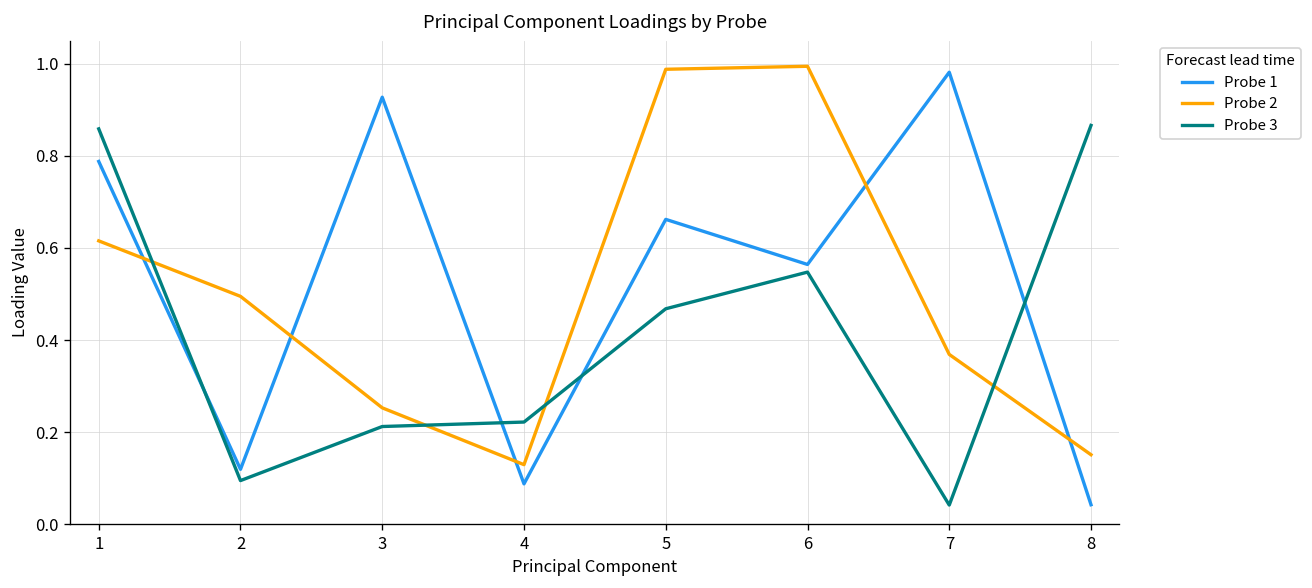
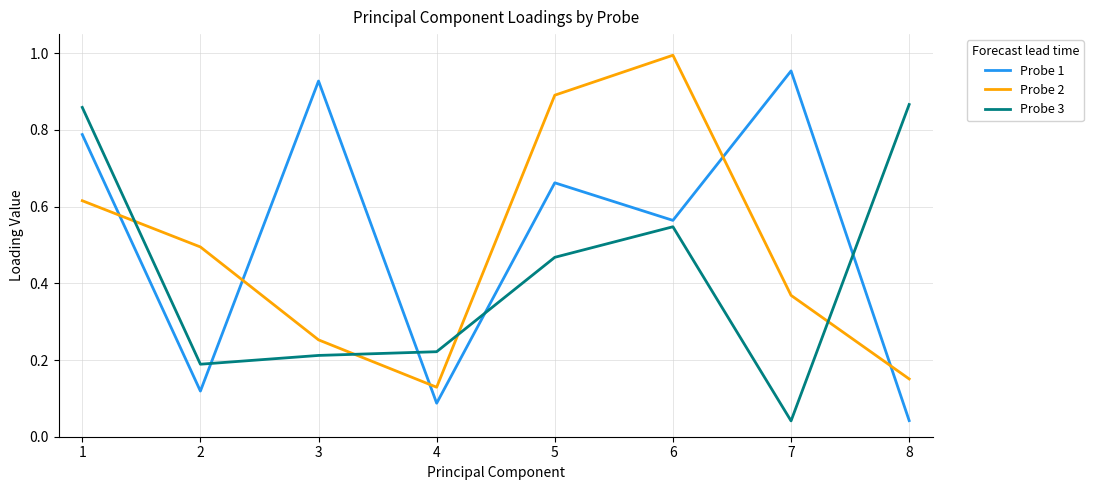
Probe 3, 2: 0.09 -> 0.19
Probe 2, 5: 0.99 -> 0.89
Probe 1, 7: 0.98 -> 0.95
